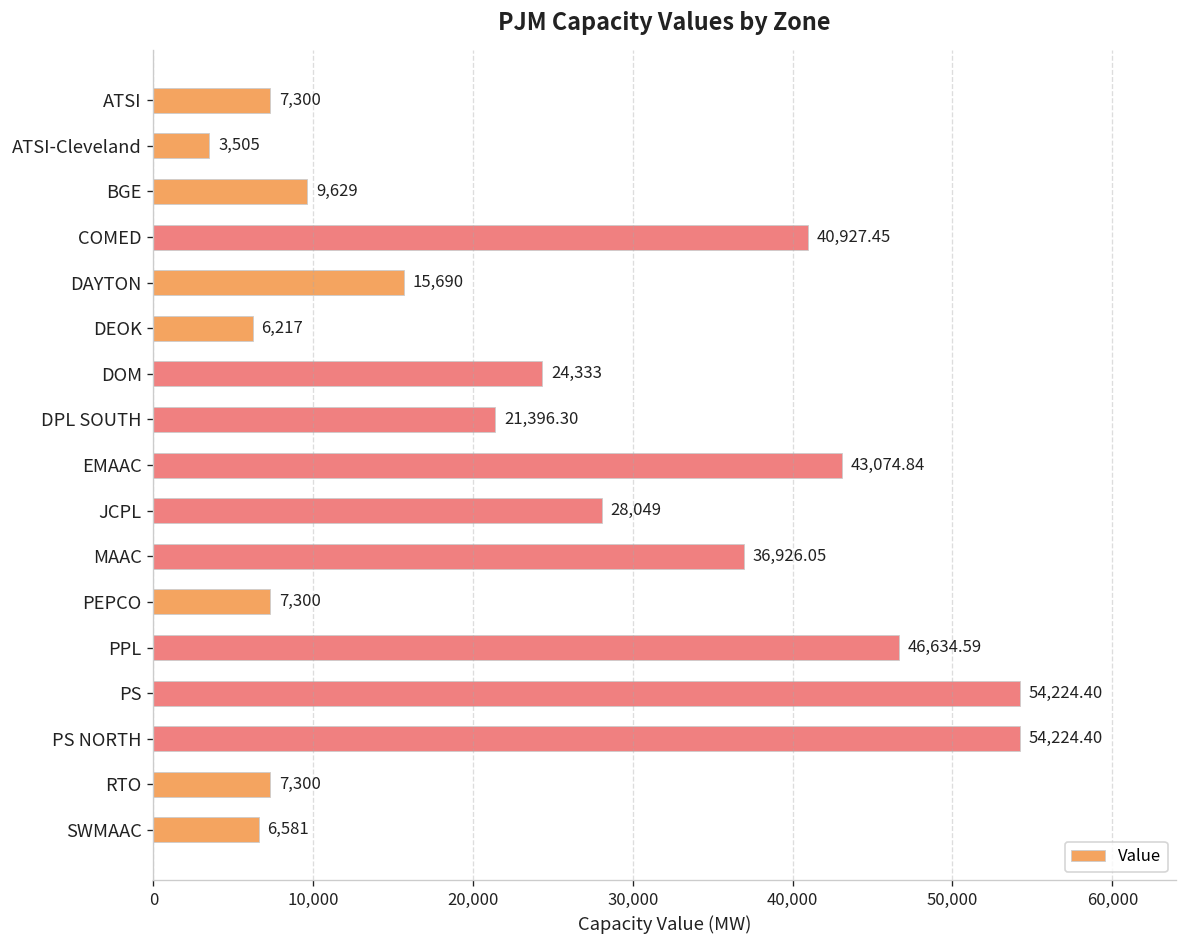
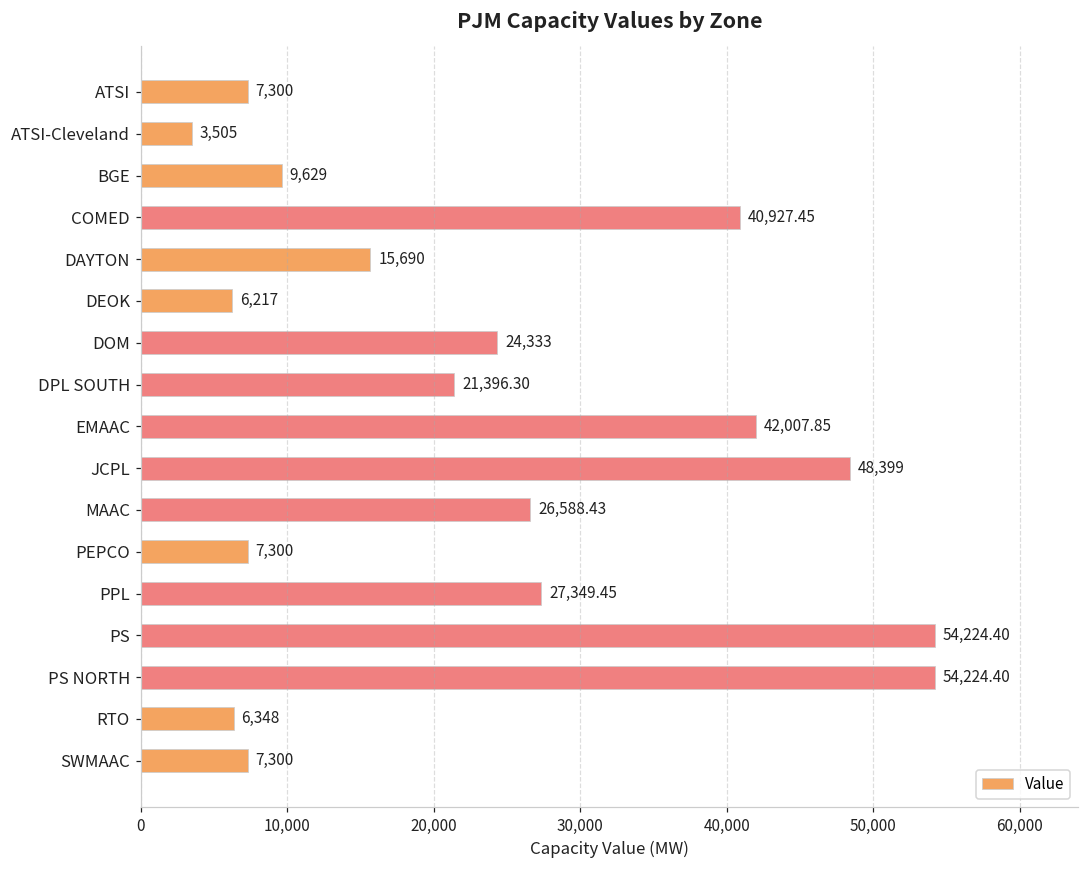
EMAAC: 43,074.84 -> 42,007.85
JCPL: 28,049 -> 48,399
MAAC: 36,926.05 -> 26,588.43
PPL: 46,634.59 -> 27,349.45
RTO: 7,300 -> 6,348
SWMAAC: 6,581 -> 7,300
